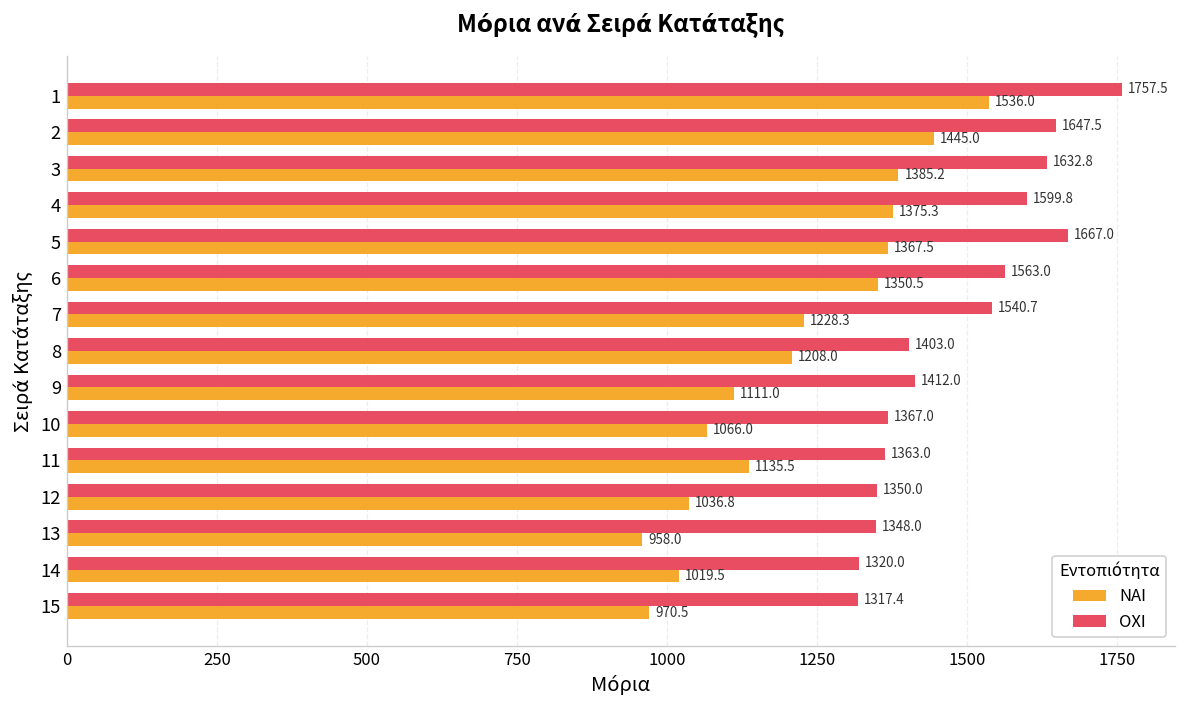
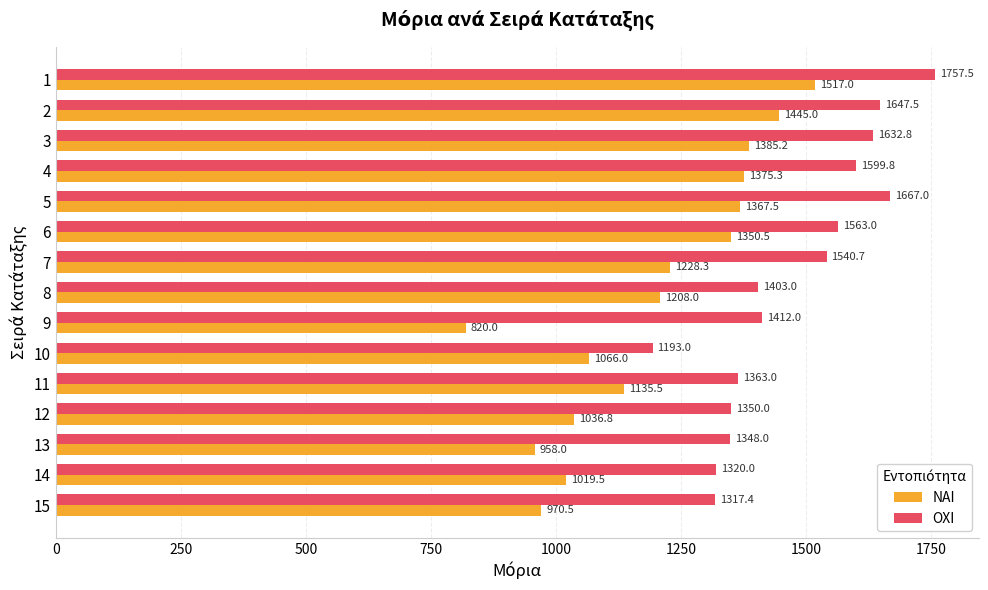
ΝΑΙ, 1: 1536.0 -> 1517.0
ΝΑΙ, 9: 1111.0 -> 820.0
ΟΧΙ, 10: 1367.0 -> 1193.0
